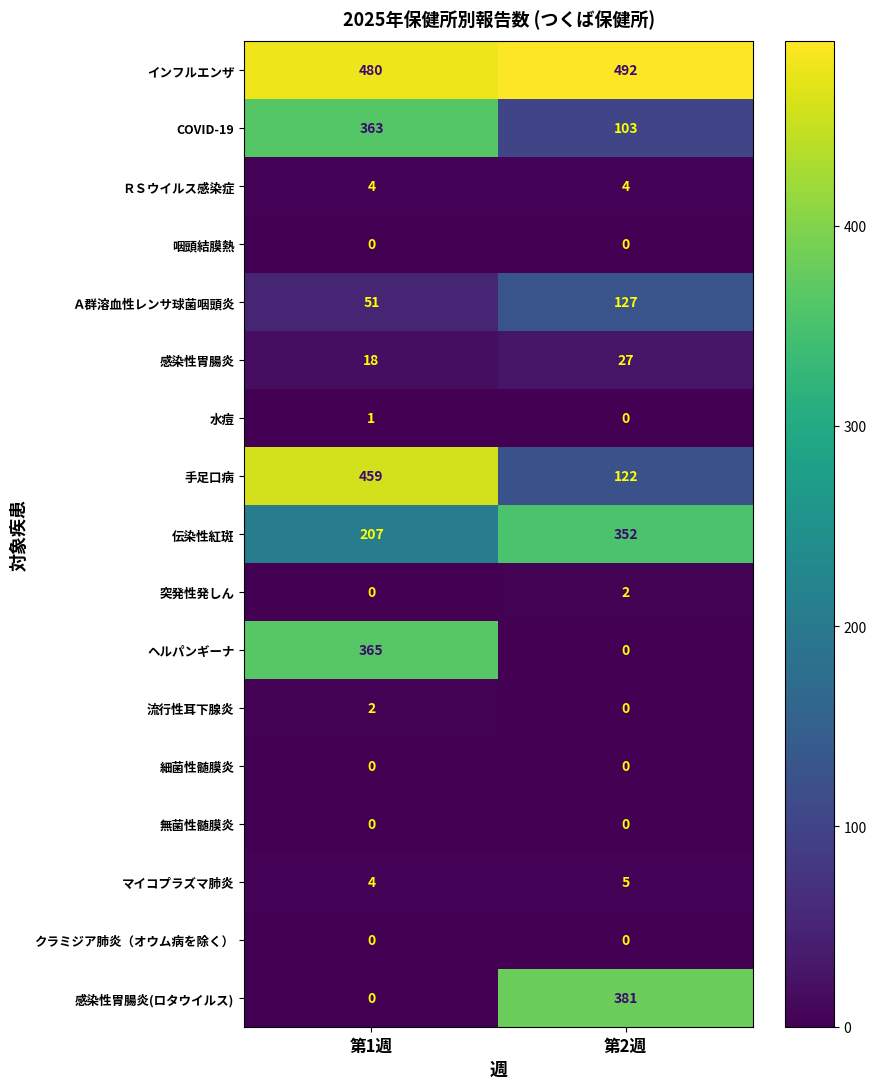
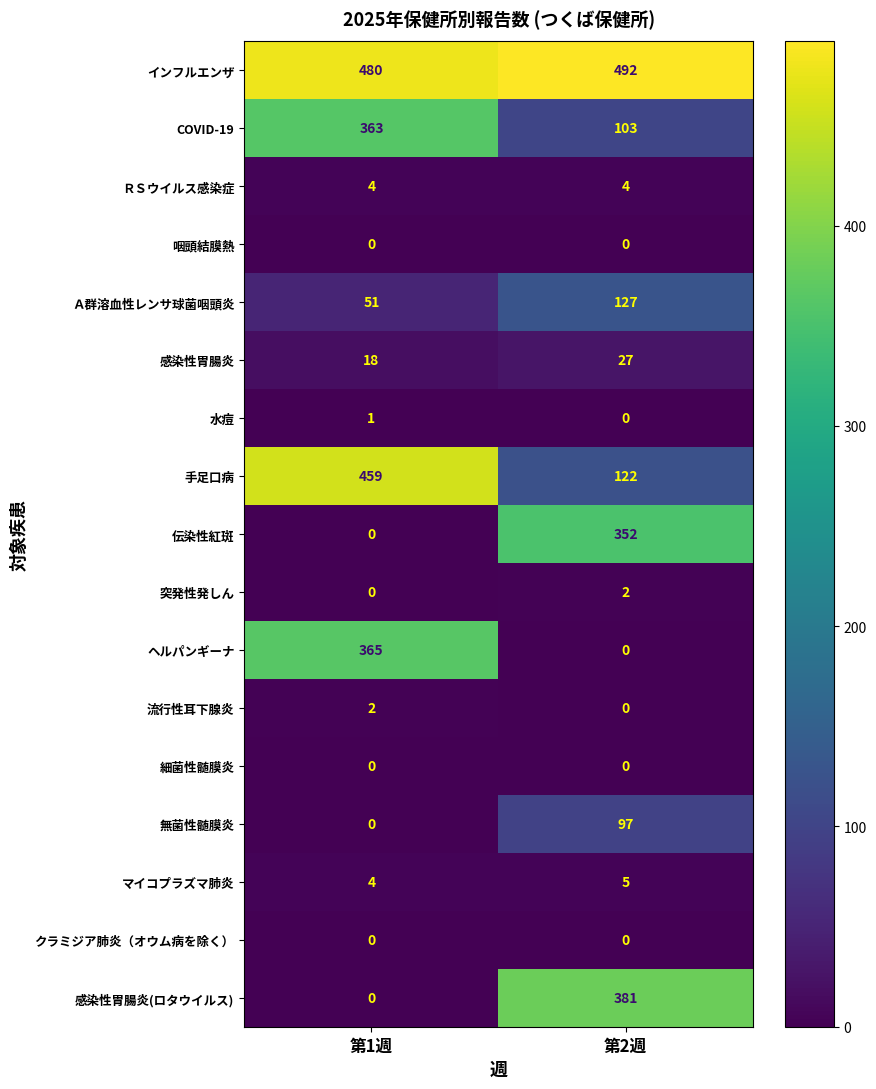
伝染性紅斑, 第1週: 207 -> 0
無菌性髄膜炎, 第2週: 0 -> 97
